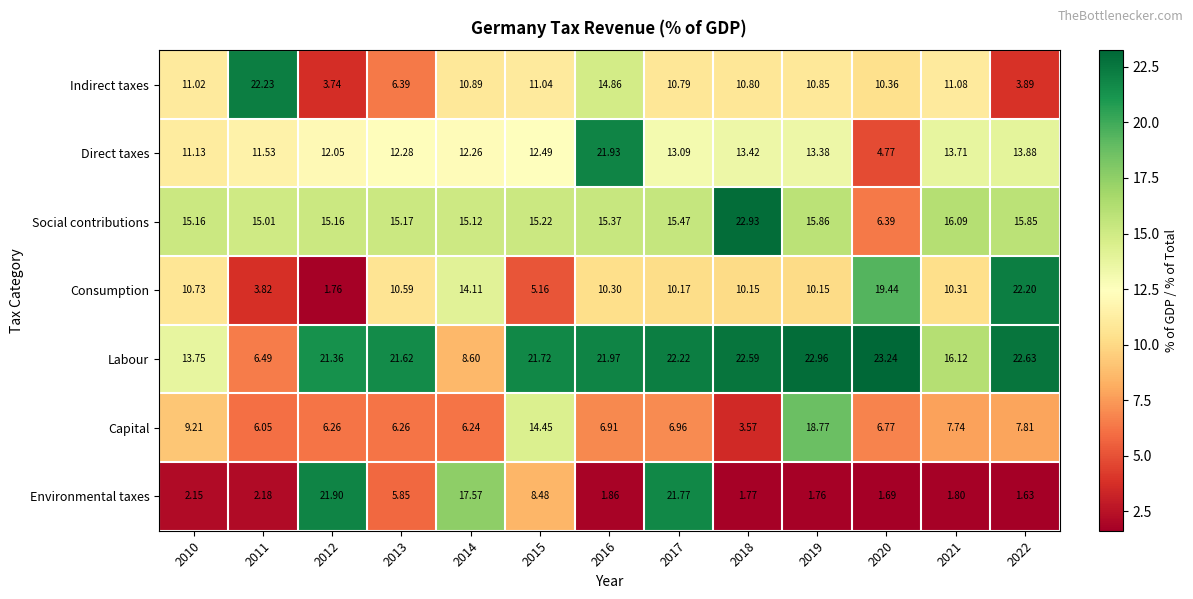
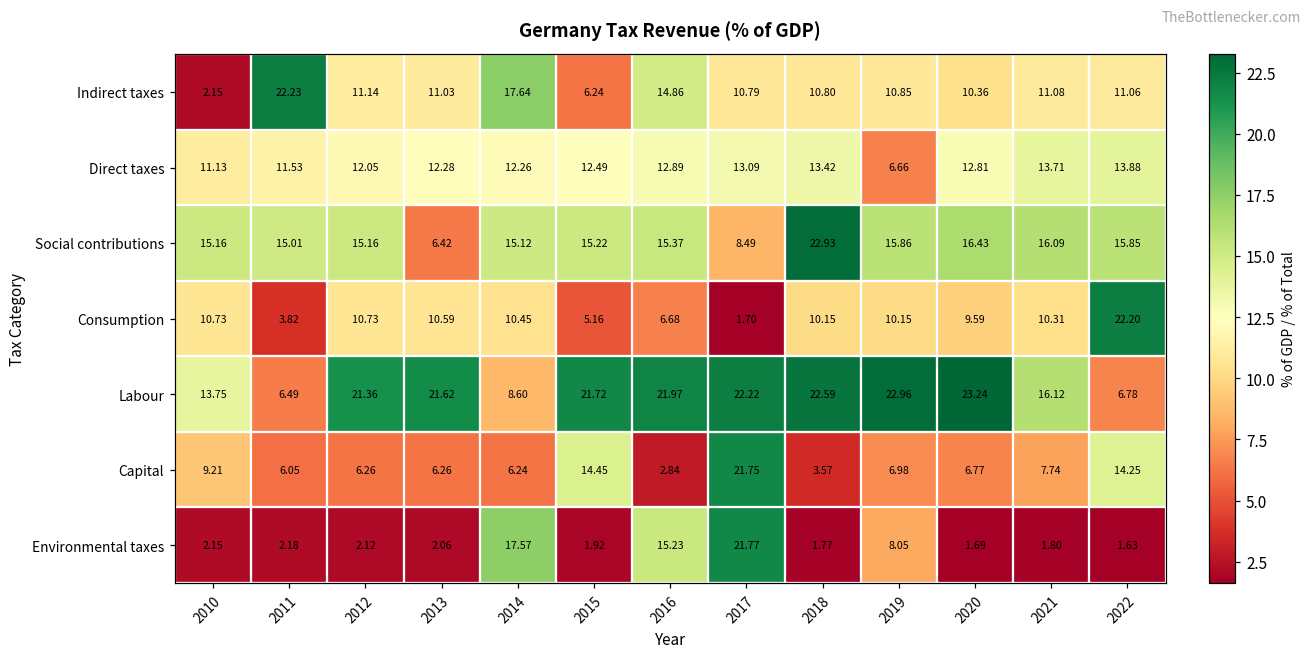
Indirect taxes, 2010: 11.02 -> 2.15
Indirect taxes, 2012: 3.74 -> 11.14
Indirect taxes, 2013: 6.39 -> 11.03
Indirect taxes, 2014: 10.89 -> 17.64
Indirect taxes, 2015: 11.04 -> 6.24
Indirect taxes, 2022: 3.89 -> 11.06
Direct taxes, 2016: 21.93 -> 12.89
Direct taxes, 2019: 13.38 -> 6.66
Direct taxes, 2020: 4.77 -> 12.81
Social contributions, 2013: 15.17 -> 6.42
Social contributions, 2017: 15.47 -> 8.49
Social contributions, 2020: 6.39 -> 16.43
Consumption, 2012: 1.76 -> 10.73
Consumption, 2014: 14.11 -> 10.45
Consumption, 2016: 10.30 -> 6.68
Consumption, 2017: 10.17 -> 1.70
Consumption, 2020: 19.44 -> 9.59
Labour, 2022: 22.63 -> 6.78
Capital, 2016: 6.91 -> 2.84
Capital, 2017: 6.96 -> 21.75
Capital, 2019: 18.77 -> 6.98
Capital, 2022: 7.81 -> 14.25
Environmental taxes, 2012: 21.90 -> 2.12
Environmental taxes, 2013: 5.85 -> 2.06
Environmental taxes, 2015: 8.48 -> 1.92
Environmental taxes, 2016: 1.86 -> 15.23
Environmental taxes, 2019: 1.76 -> 8.05
